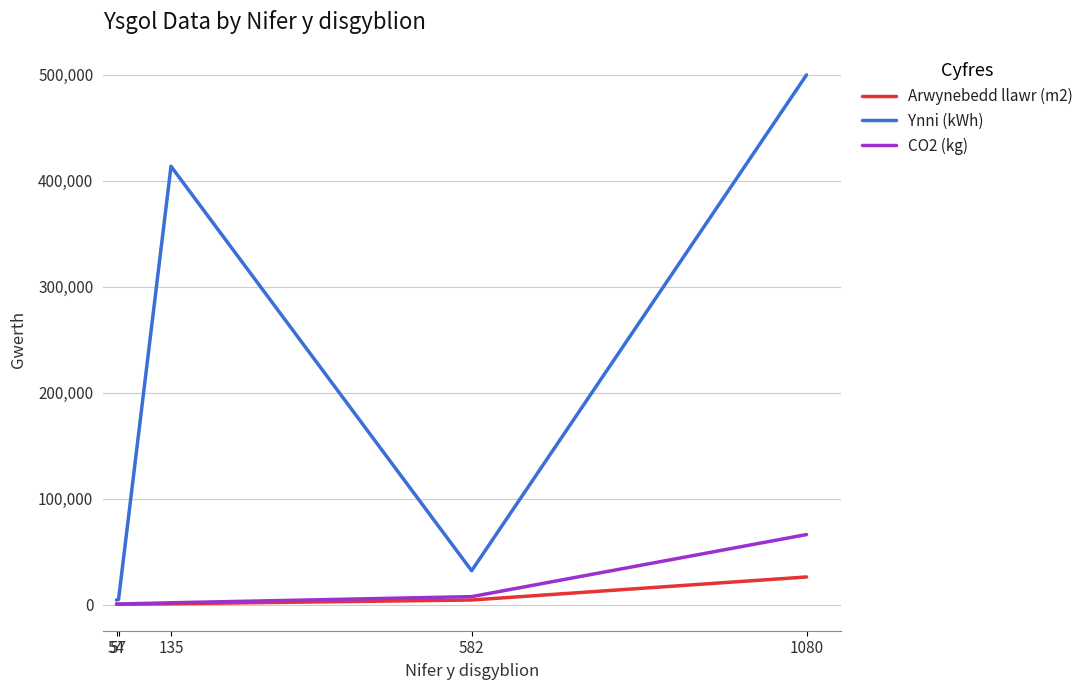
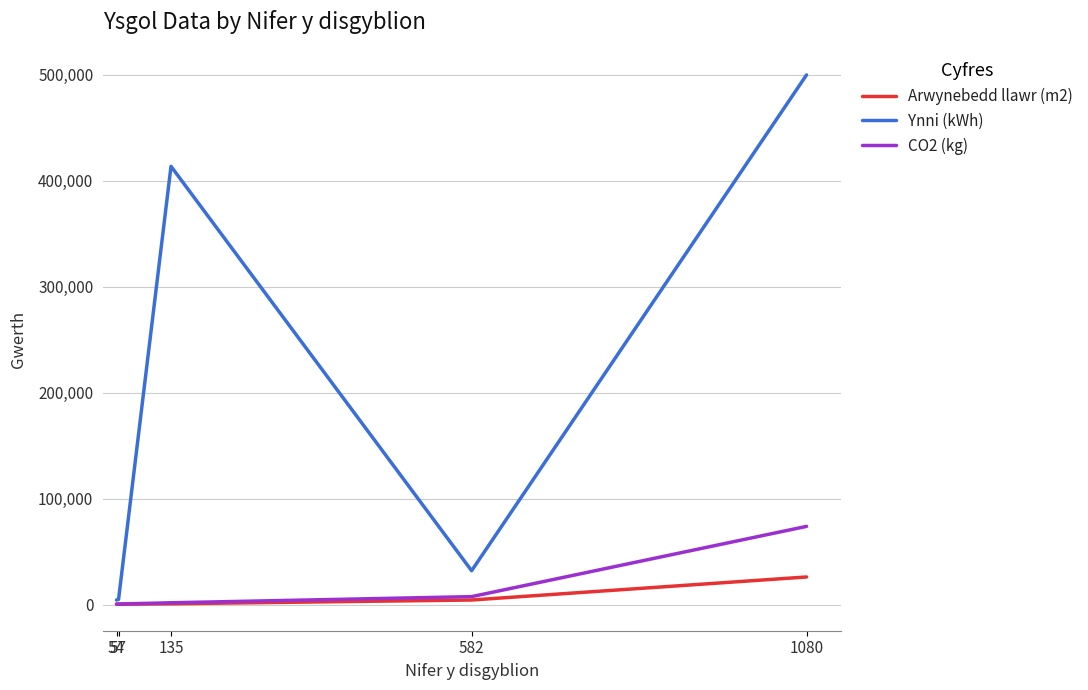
CO2 (kg), 1080: 66,000 -> 74,000
